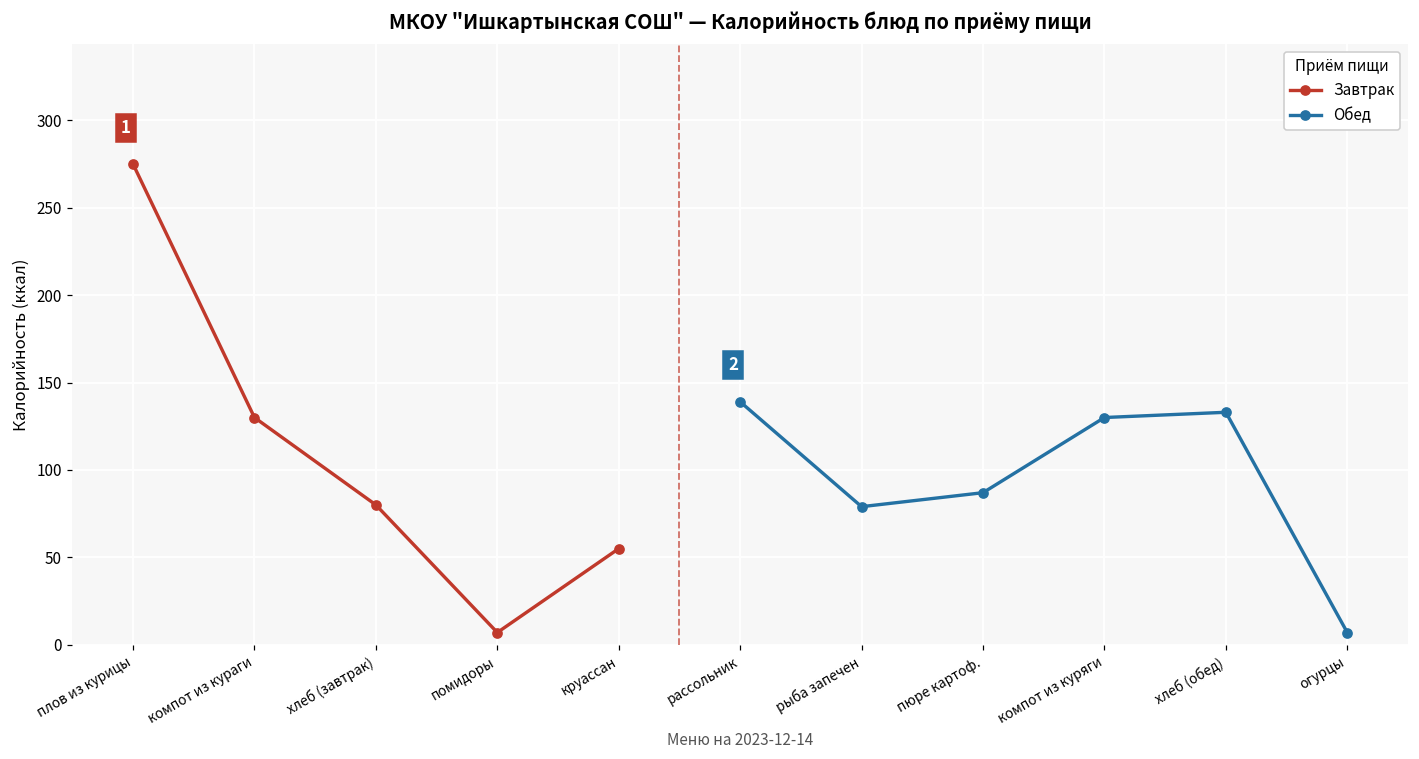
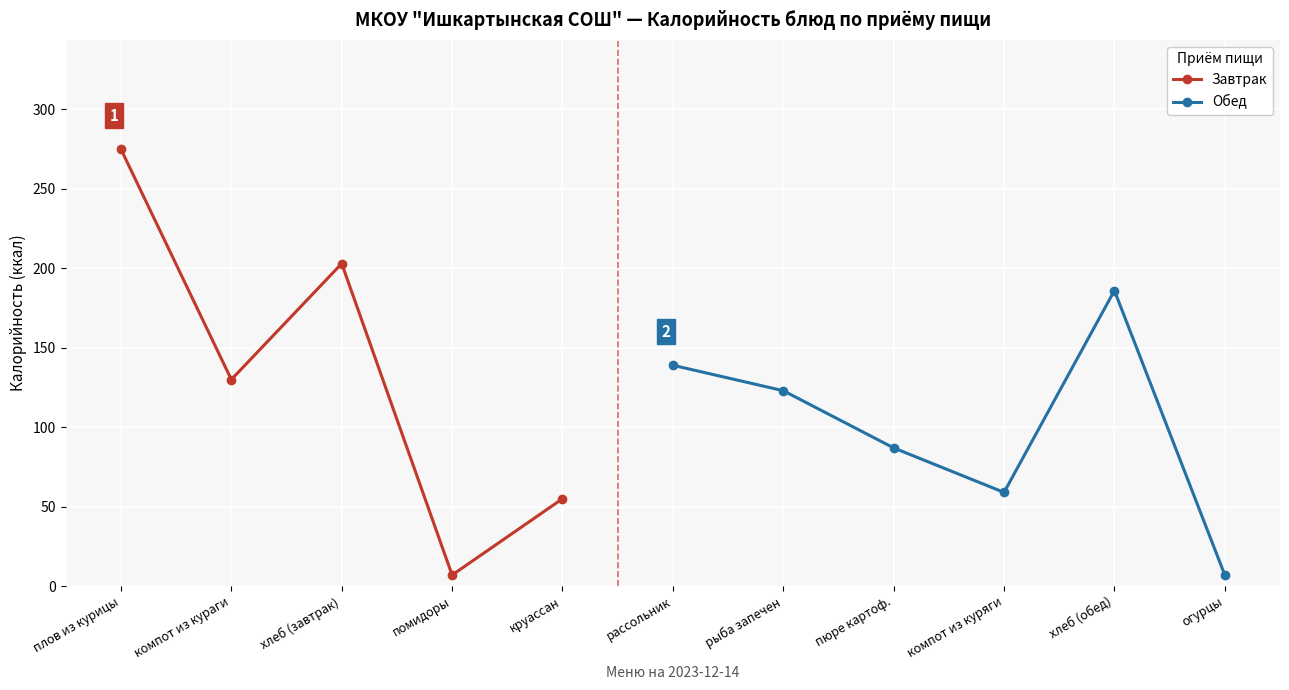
Завтрак, хлеб (завтрак): 80 -> 203
Обед, рыба запечен: 79 -> 123
Обед, компот из куряги: 130 -> 59
Обед, хлеб (обед): 133 -> 186
